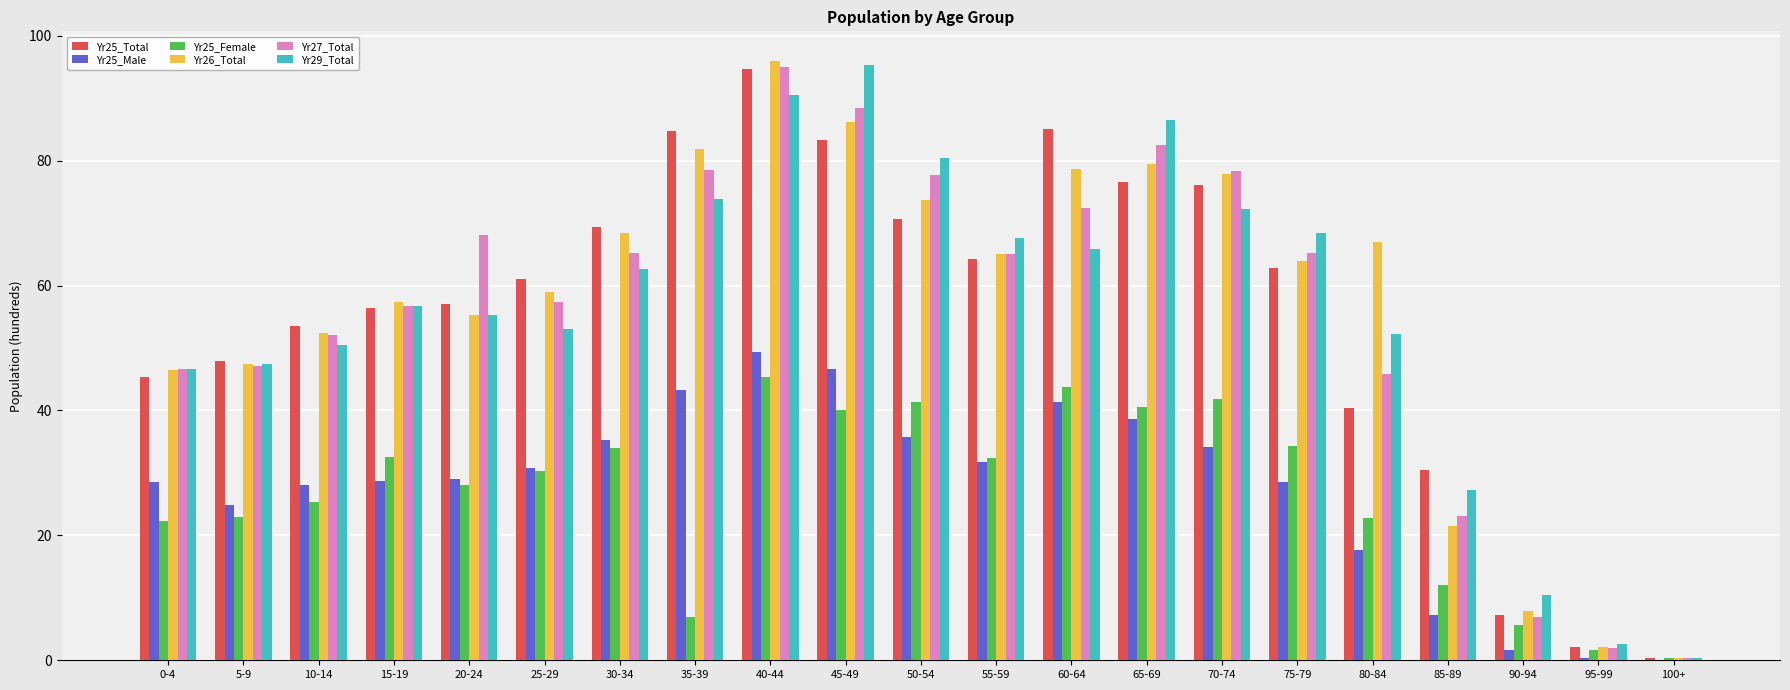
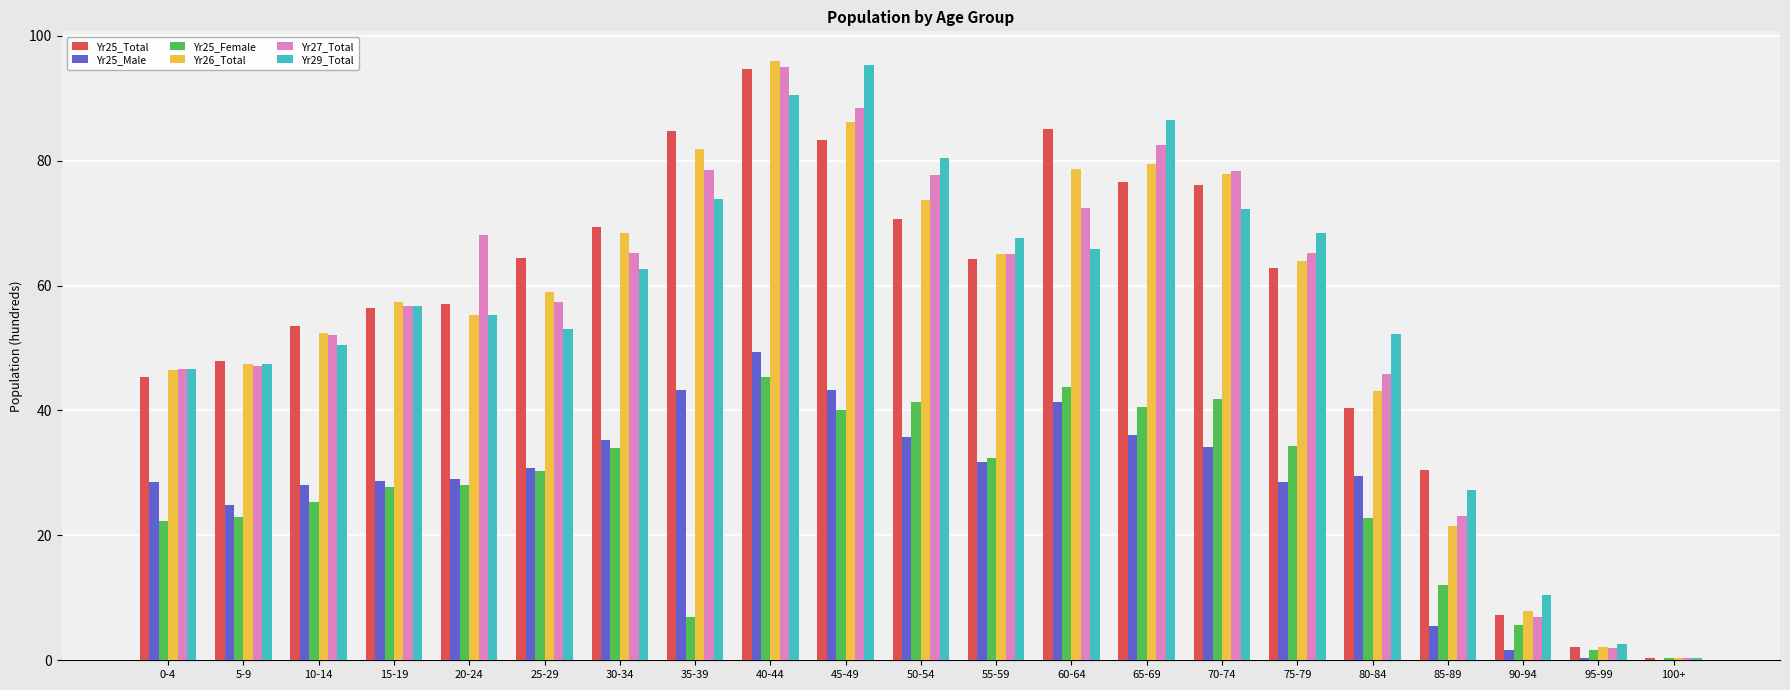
Yr25_Female, 15-19: 33 -> 28
Yr25_Total, 25-29: 61 -> 64
Yr25_Male, 45-49: 47 -> 43
Yr25_Male, 65-69: 39 -> 36
Yr25_Male, 80-84: 18 -> 30
Yr26_Total, 80-84: 67 -> 43
Yr25_Male, 85-89: 7 -> 6
